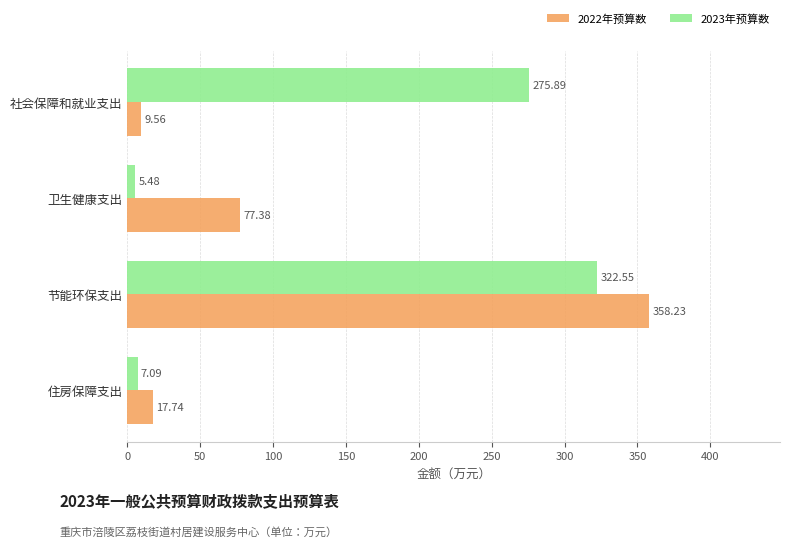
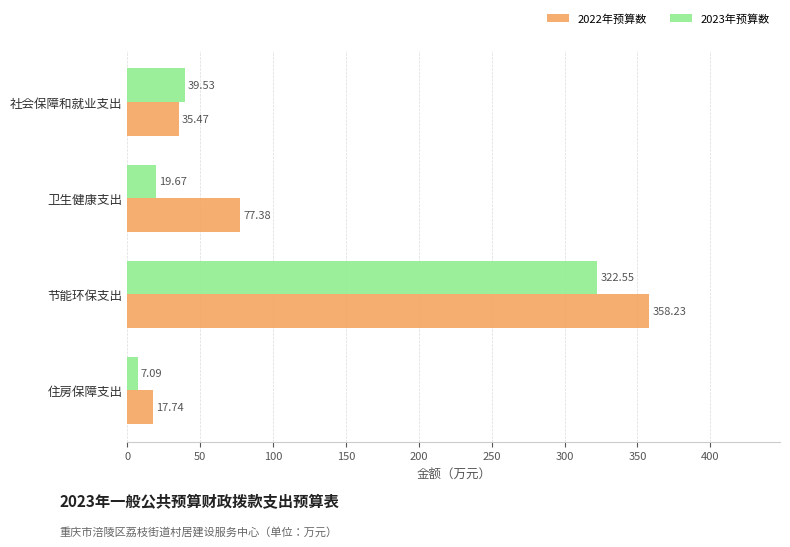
2023年预算数, 社会保障和就业支出: 275.89 -> 39.53
2022年预算数, 社会保障和就业支出: 9.56 -> 35.47
2023年预算数, 卫生健康支出: 5.48 -> 19.67
